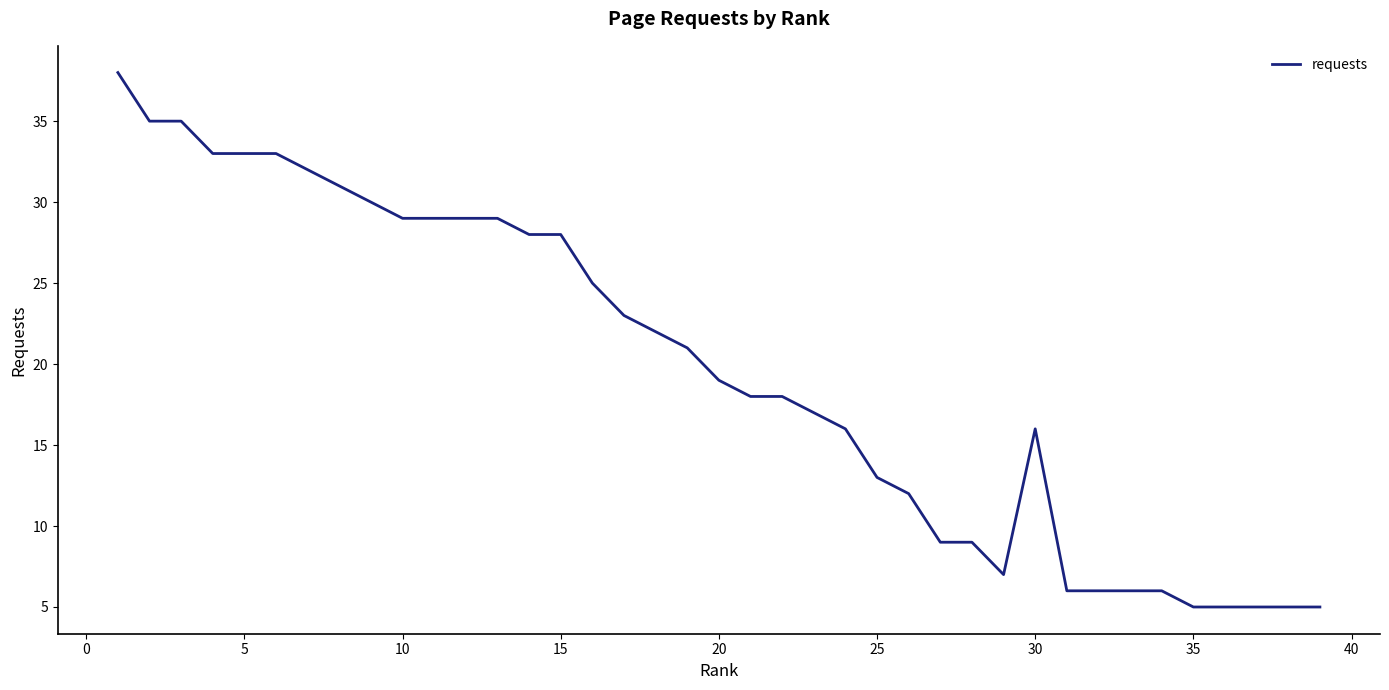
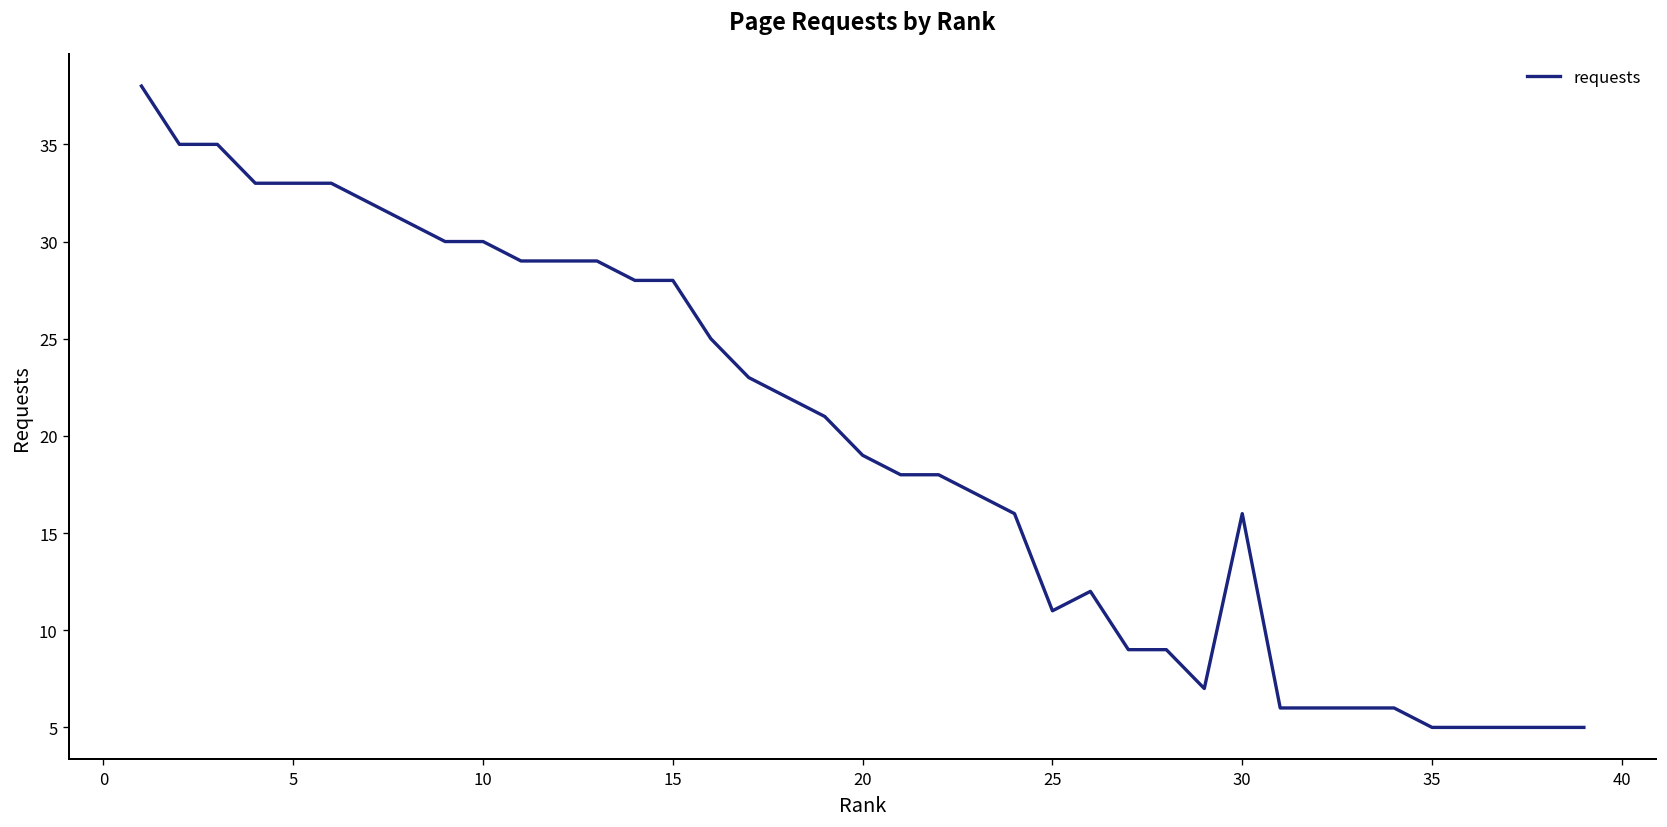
10: 29 -> 30
25: 13 -> 11
